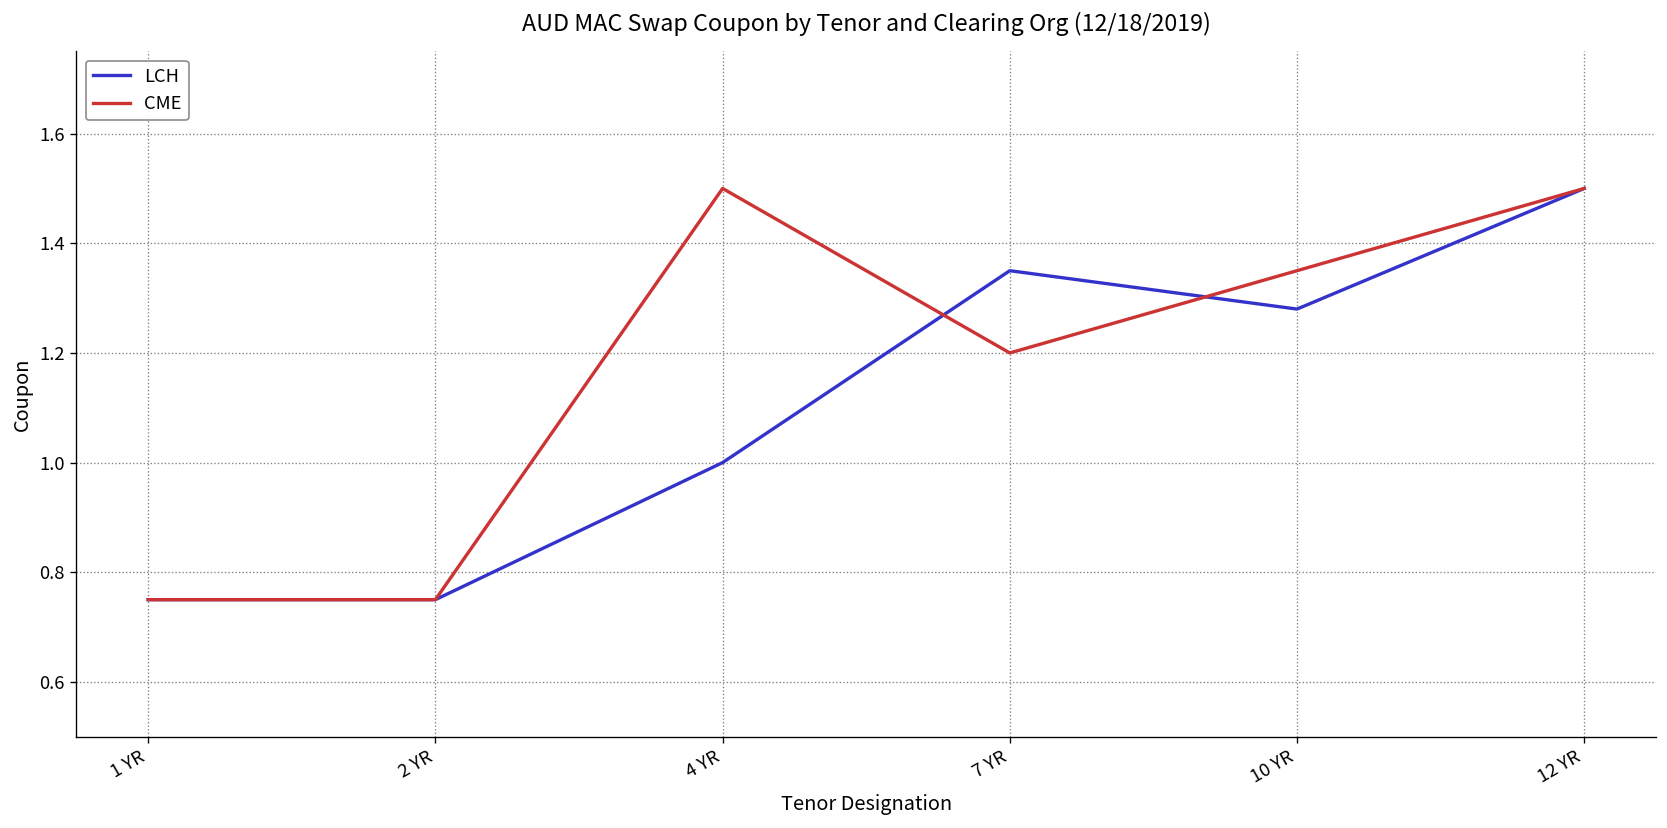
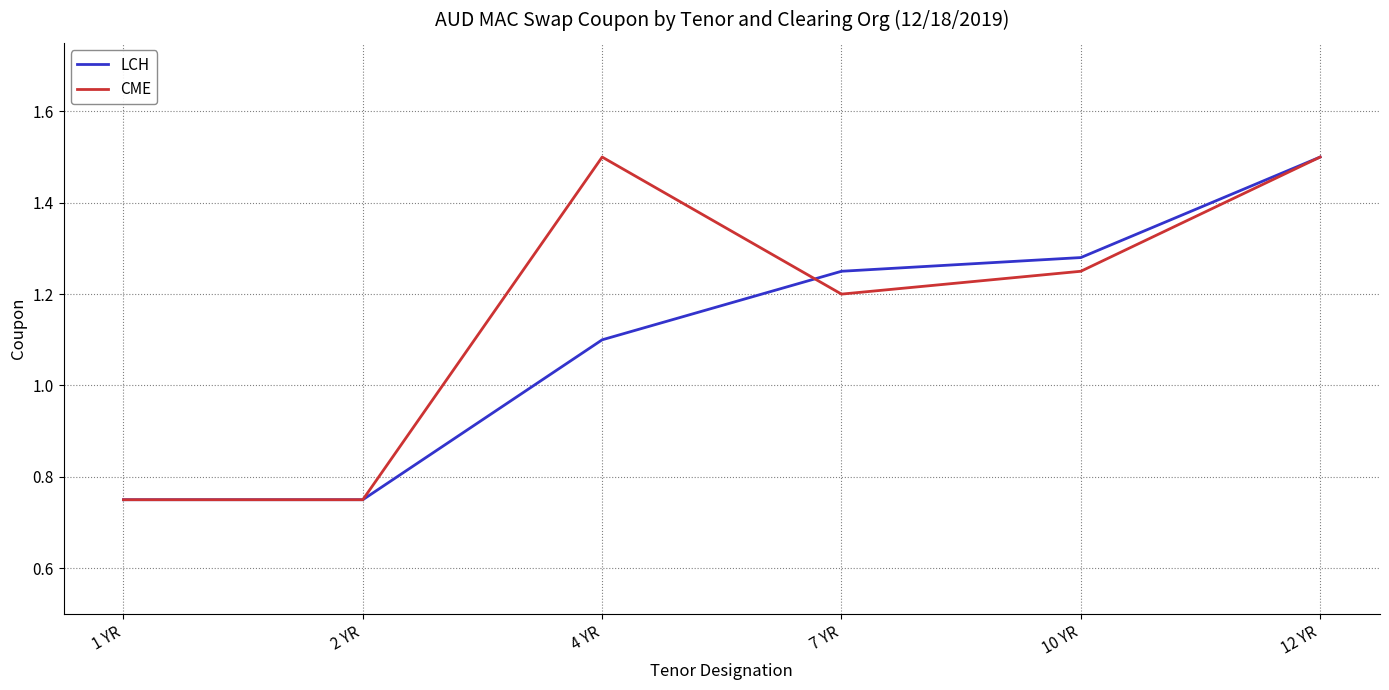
LCH, 4 YR: 1.0 -> 1.1
LCH, 7 YR: 1.35 -> 1.25
CME, 10 YR: 1.35 -> 1.25
